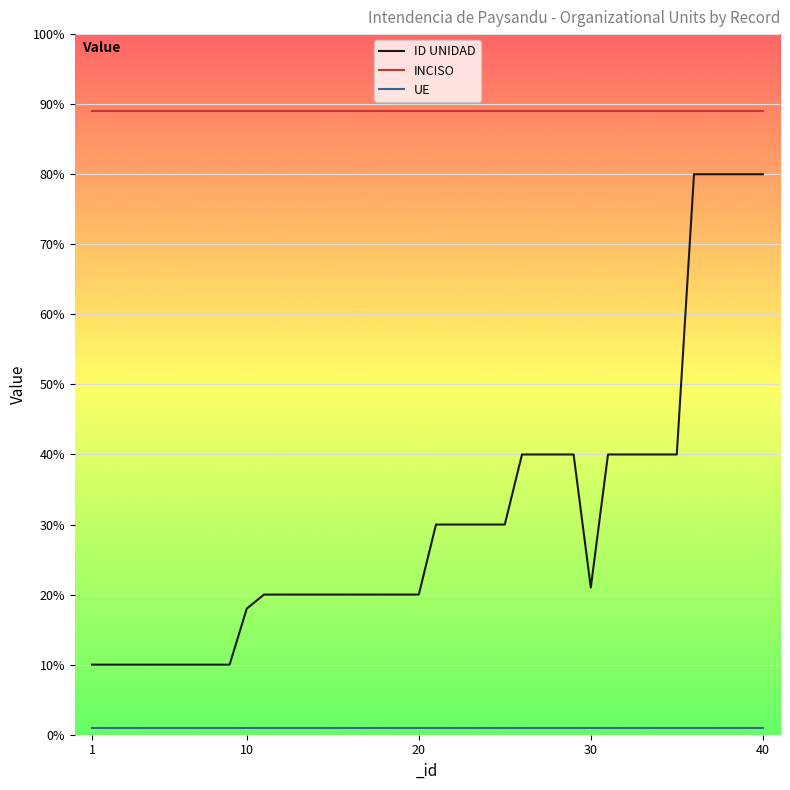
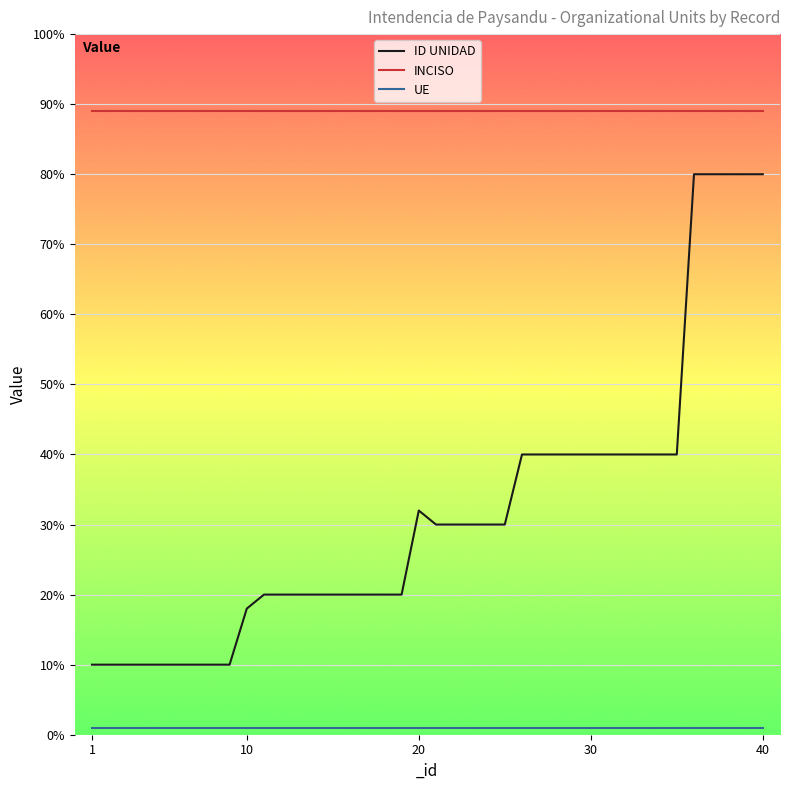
ID UNIDAD, 20: 20% -> 32%
ID UNIDAD, 30: 21% -> 40%
